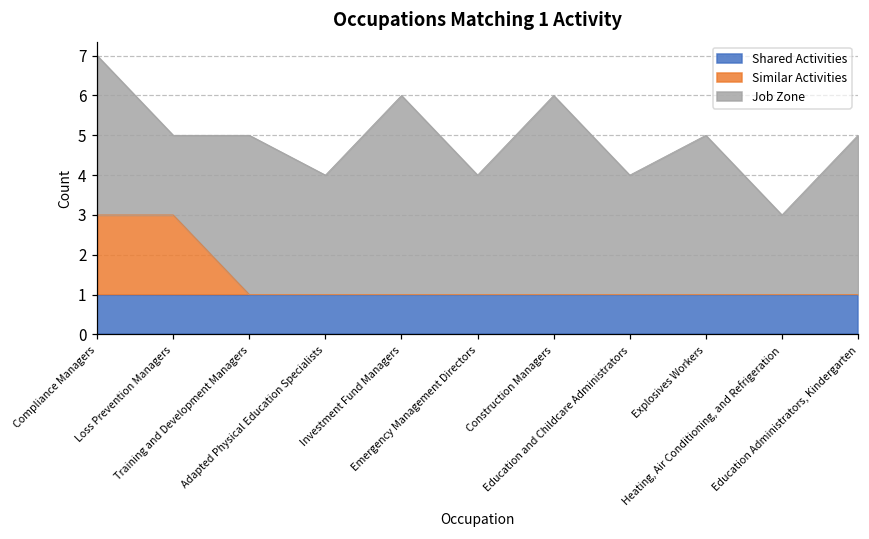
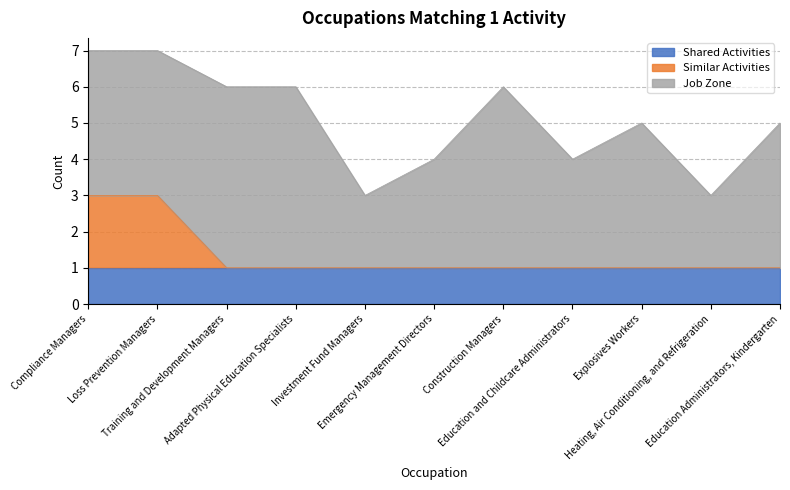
Job Zone, Loss Prevention Managers: 2 -> 4
Job Zone, Training and Development Managers: 4 -> 5
Job Zone, Adapted Physical Education Specialists: 3 -> 5
Job Zone, Investment Fund Managers: 5 -> 2
